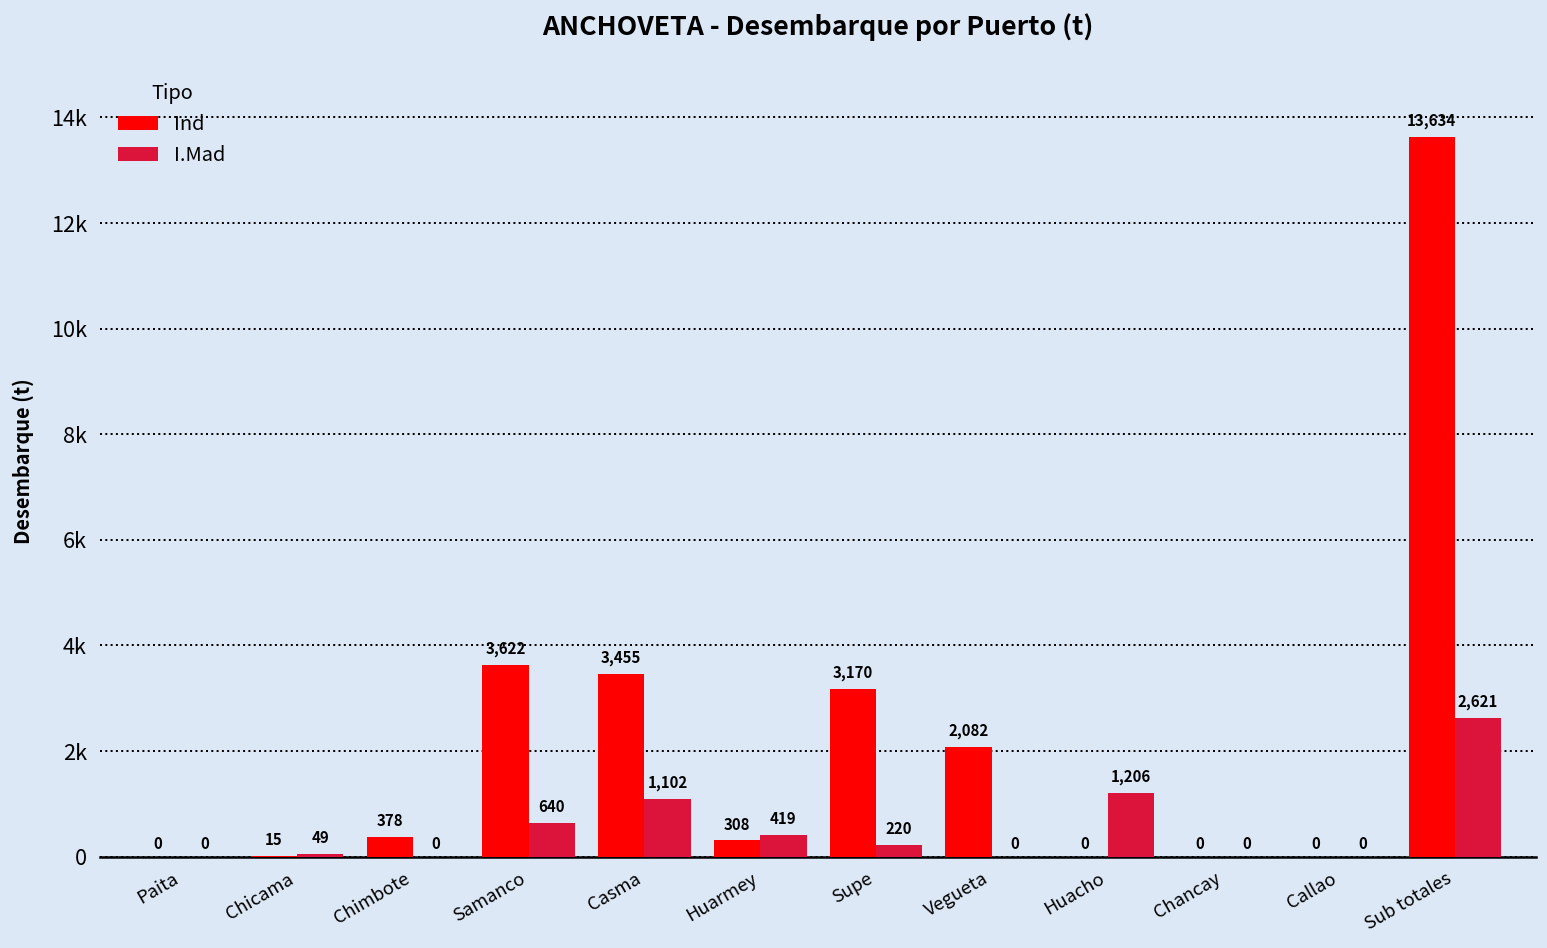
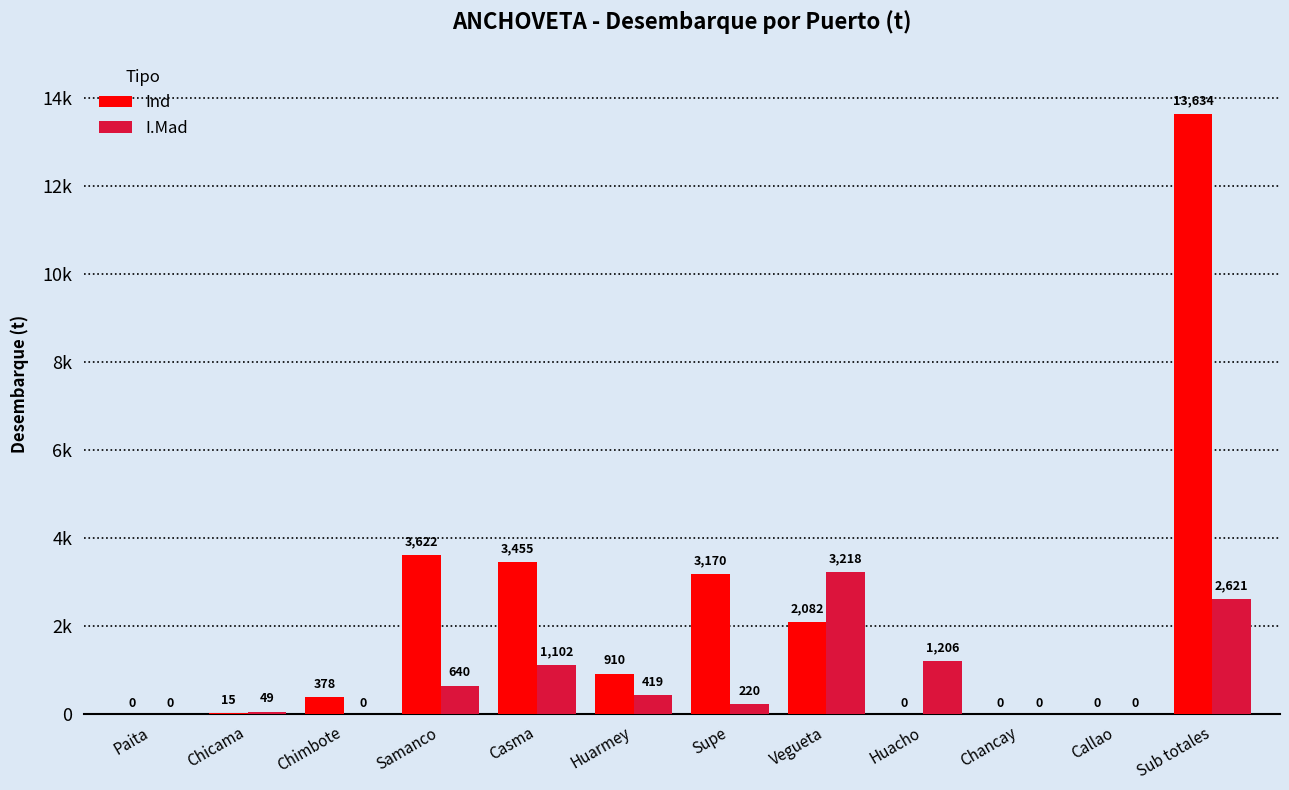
Ind, Huarmey: 308 -> 910
I.Mad, Vegueta: 0 -> 3,218
